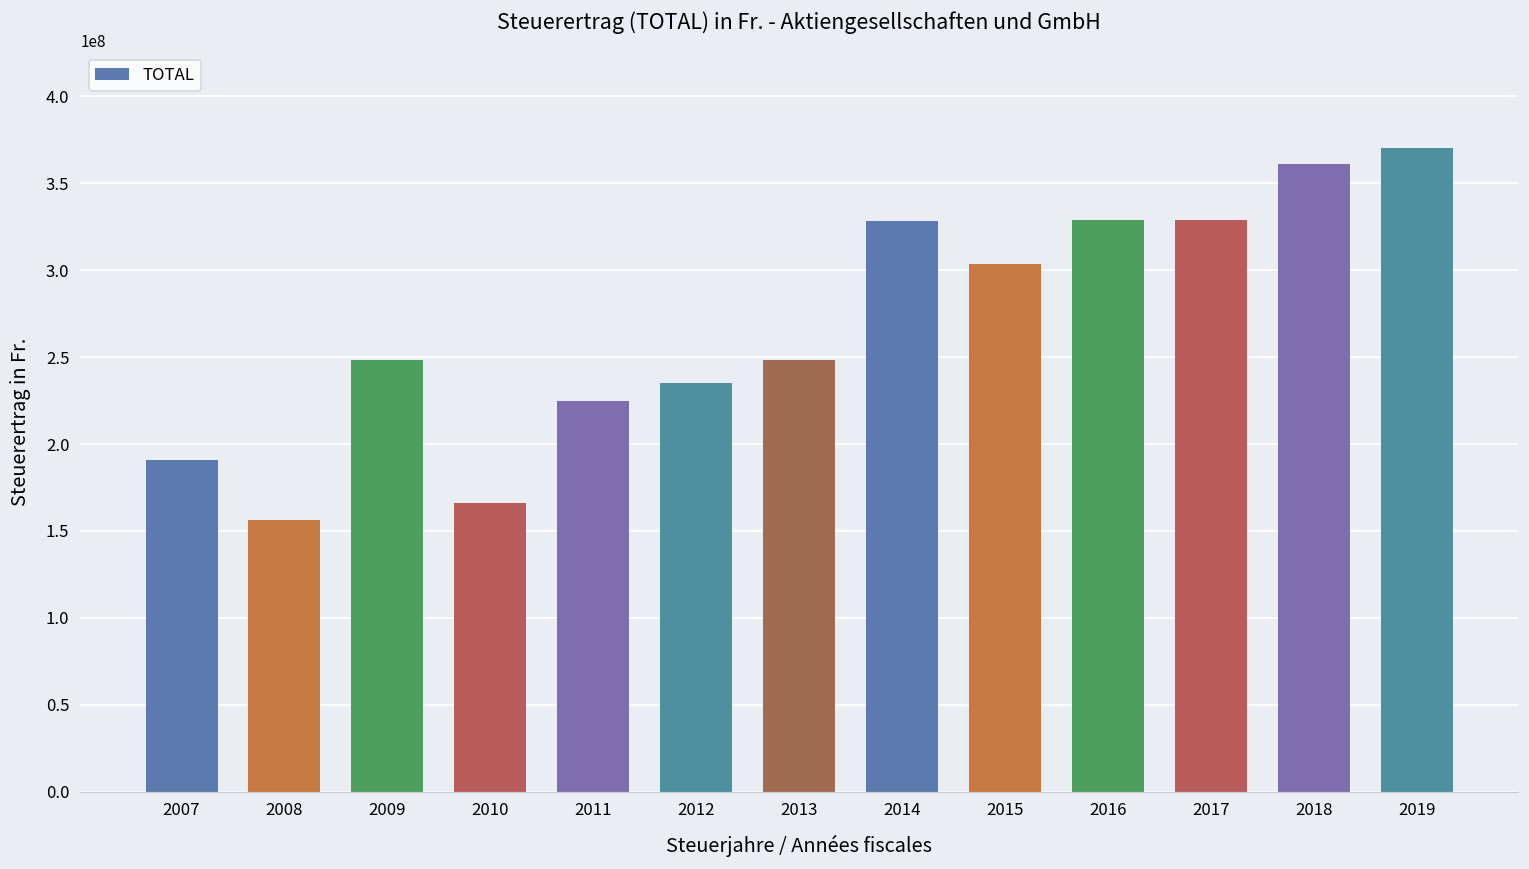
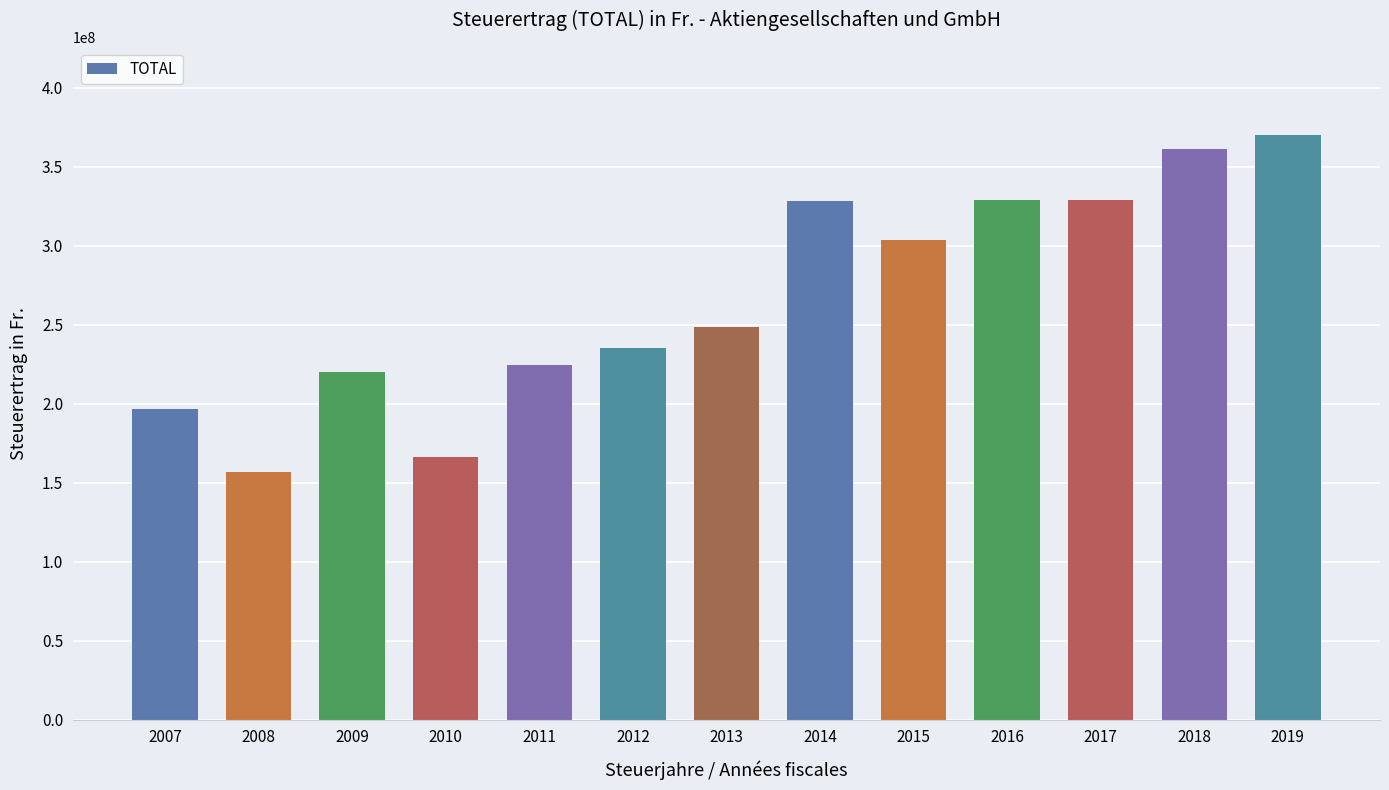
2007: 191000000 -> 197000000
2009: 248000000 -> 220000000
